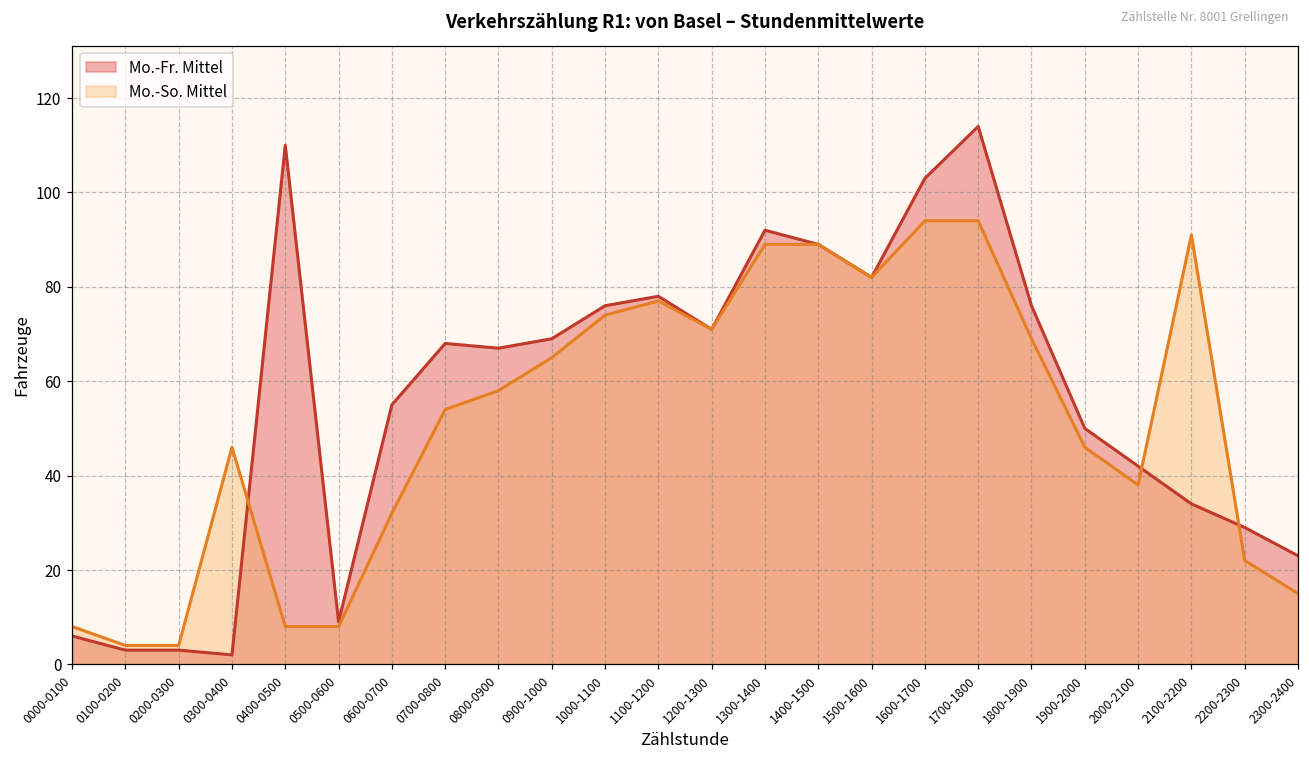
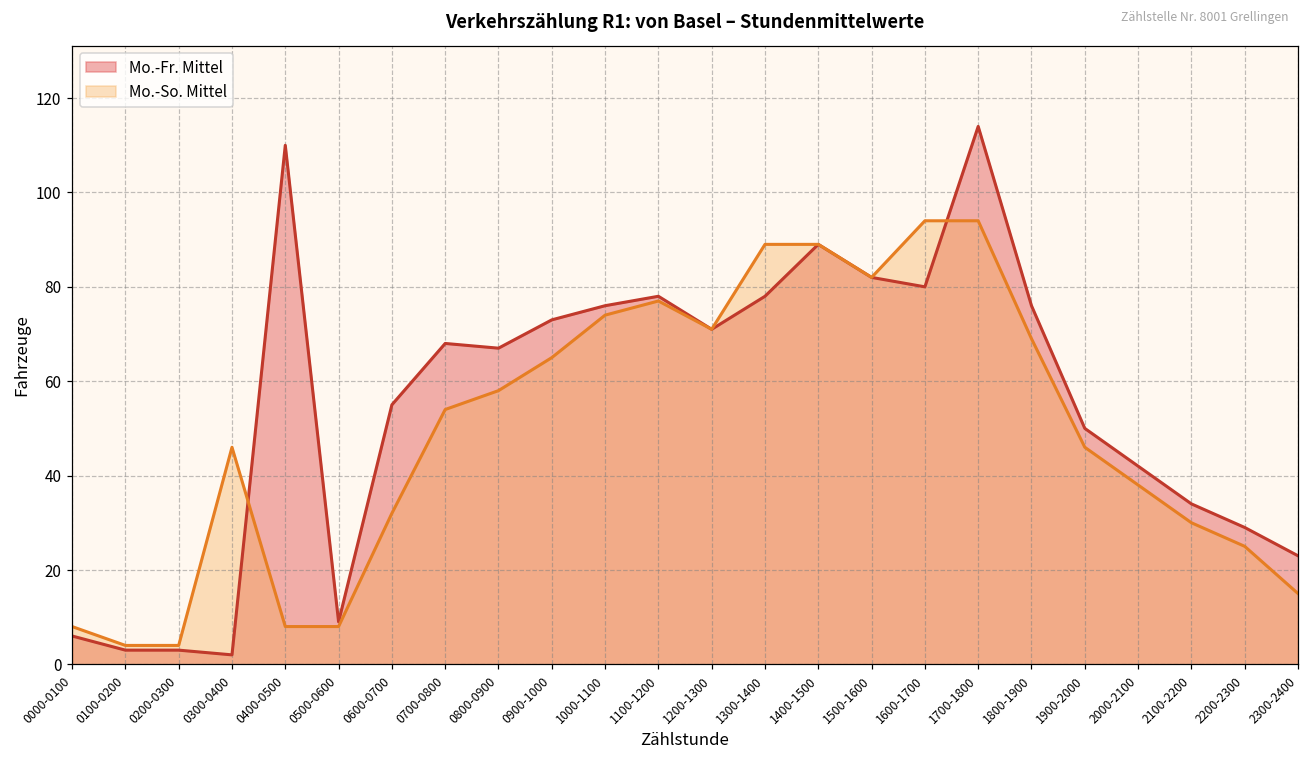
Mo.-Fr. Mittel, 0900-1000: 69 -> 73
Mo.-Fr. Mittel, 1300-1400: 92 -> 78
Mo.-Fr. Mittel, 1600-1700: 103 -> 80
Mo.-So. Mittel, 2100-2200: 91 -> 30
Mo.-So. Mittel, 2200-2300: 22 -> 25
